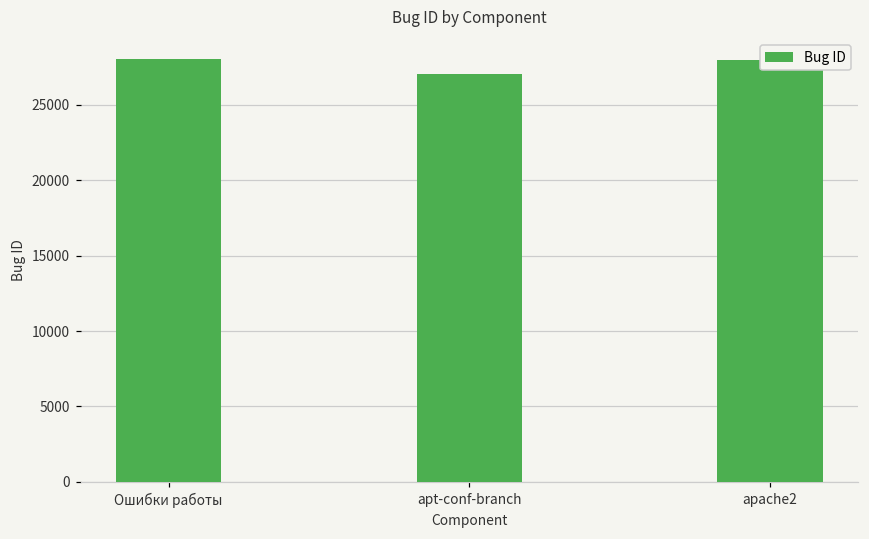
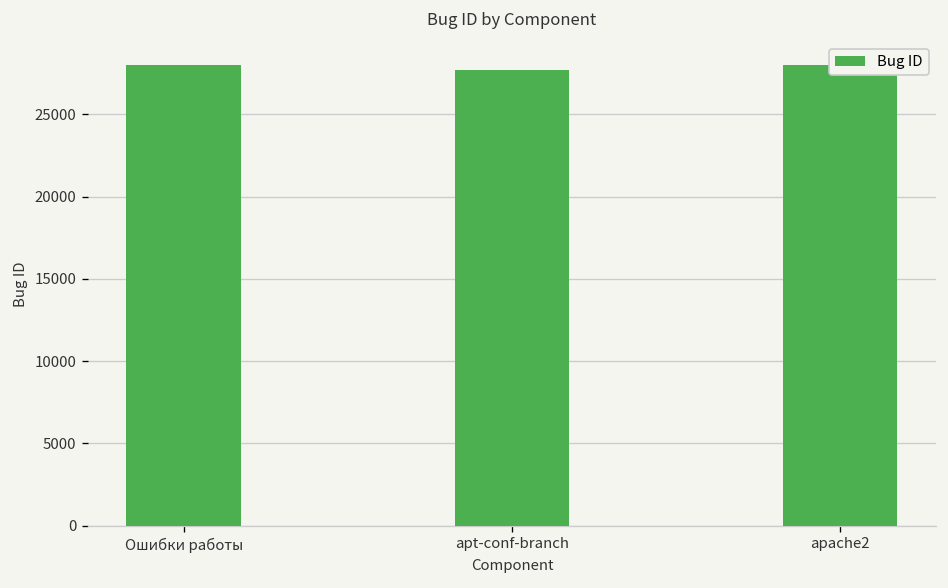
apt-conf-branch: 27000 -> 27700
